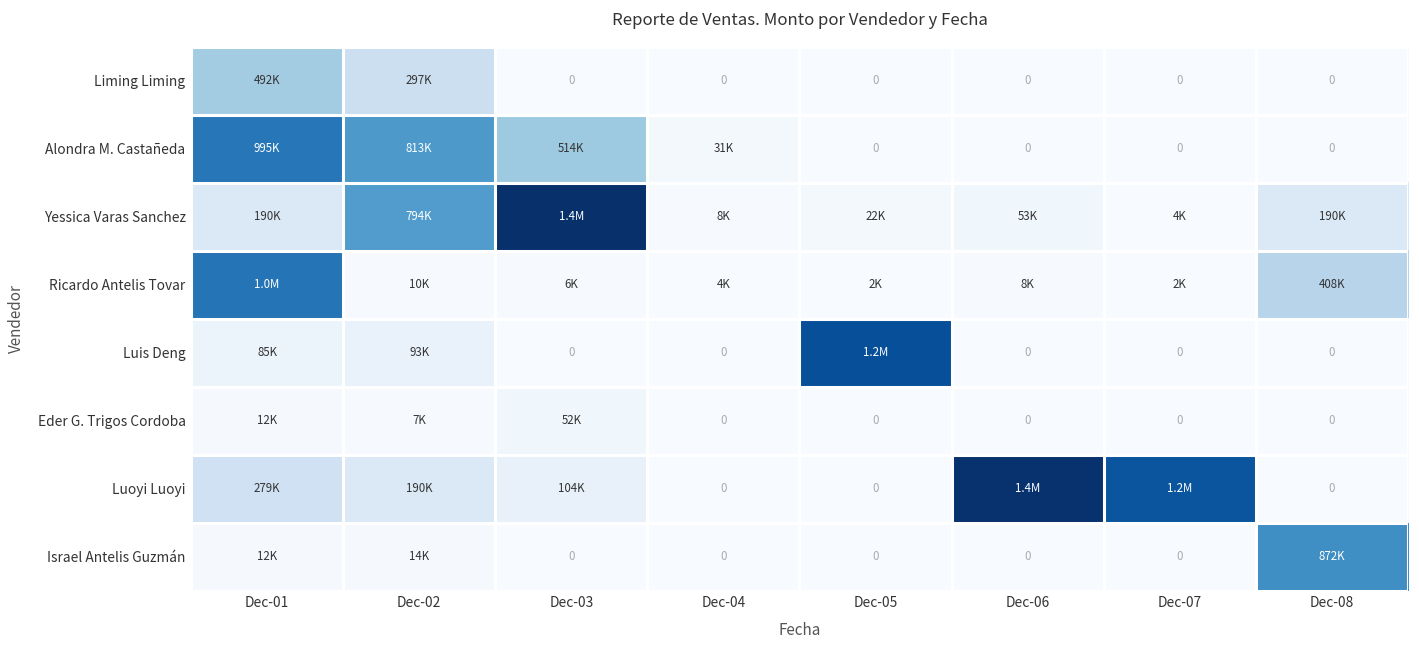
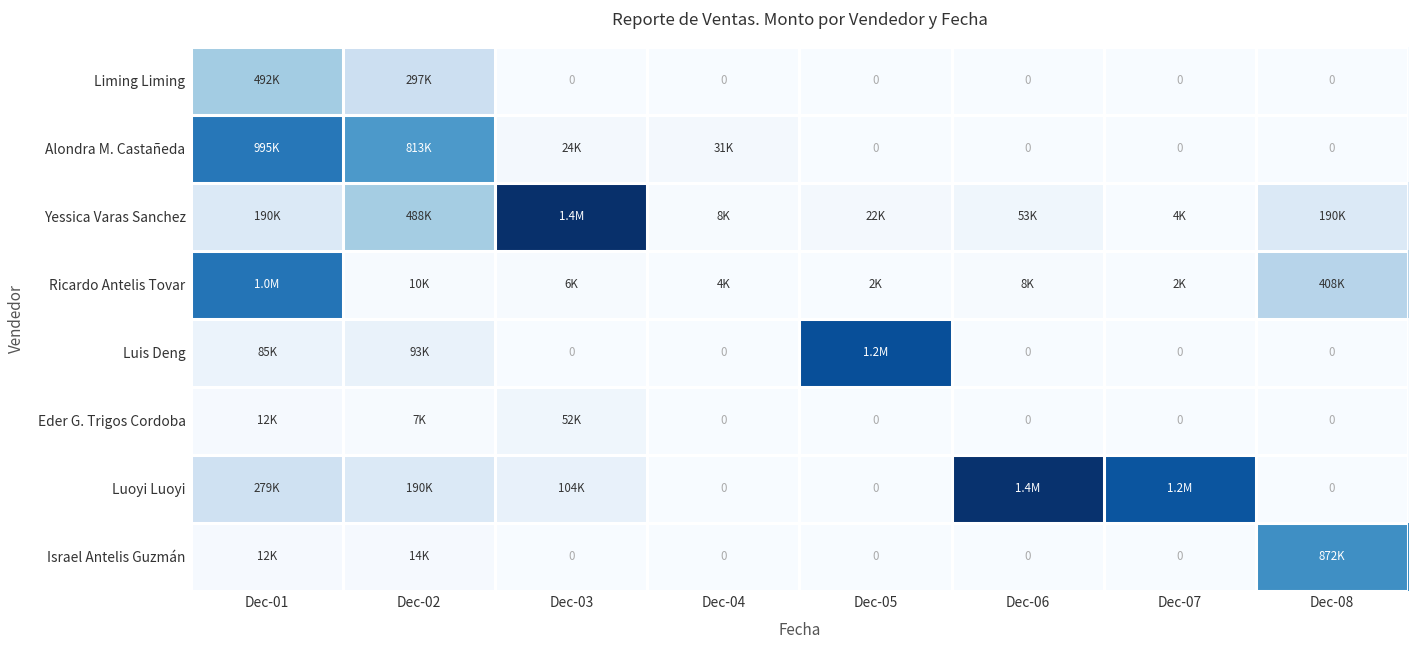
Alondra M. Castañeda, Dec-03: 514K -> 24K
Yessica Varas Sanchez, Dec-02: 794K -> 488K
